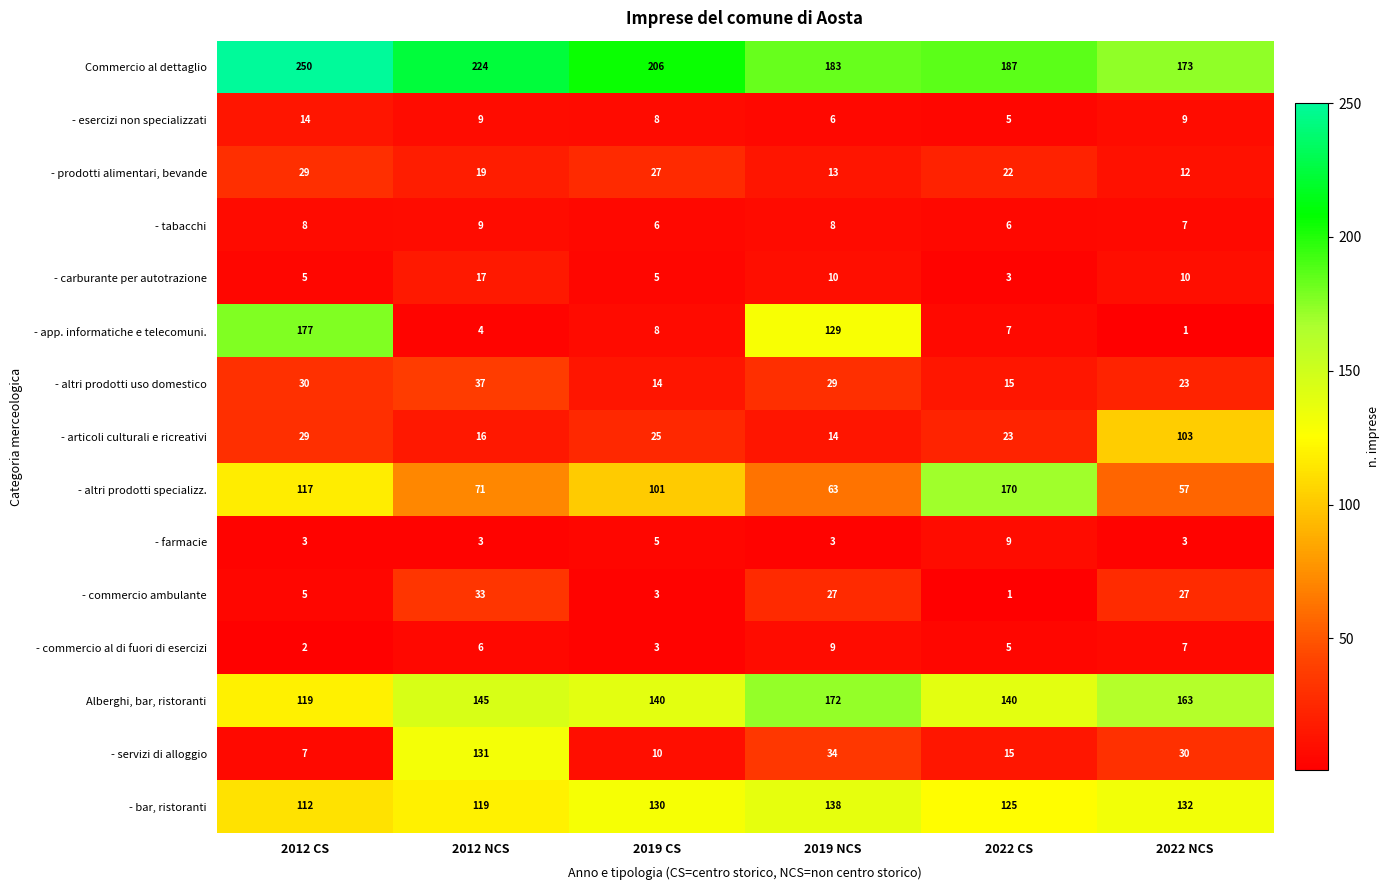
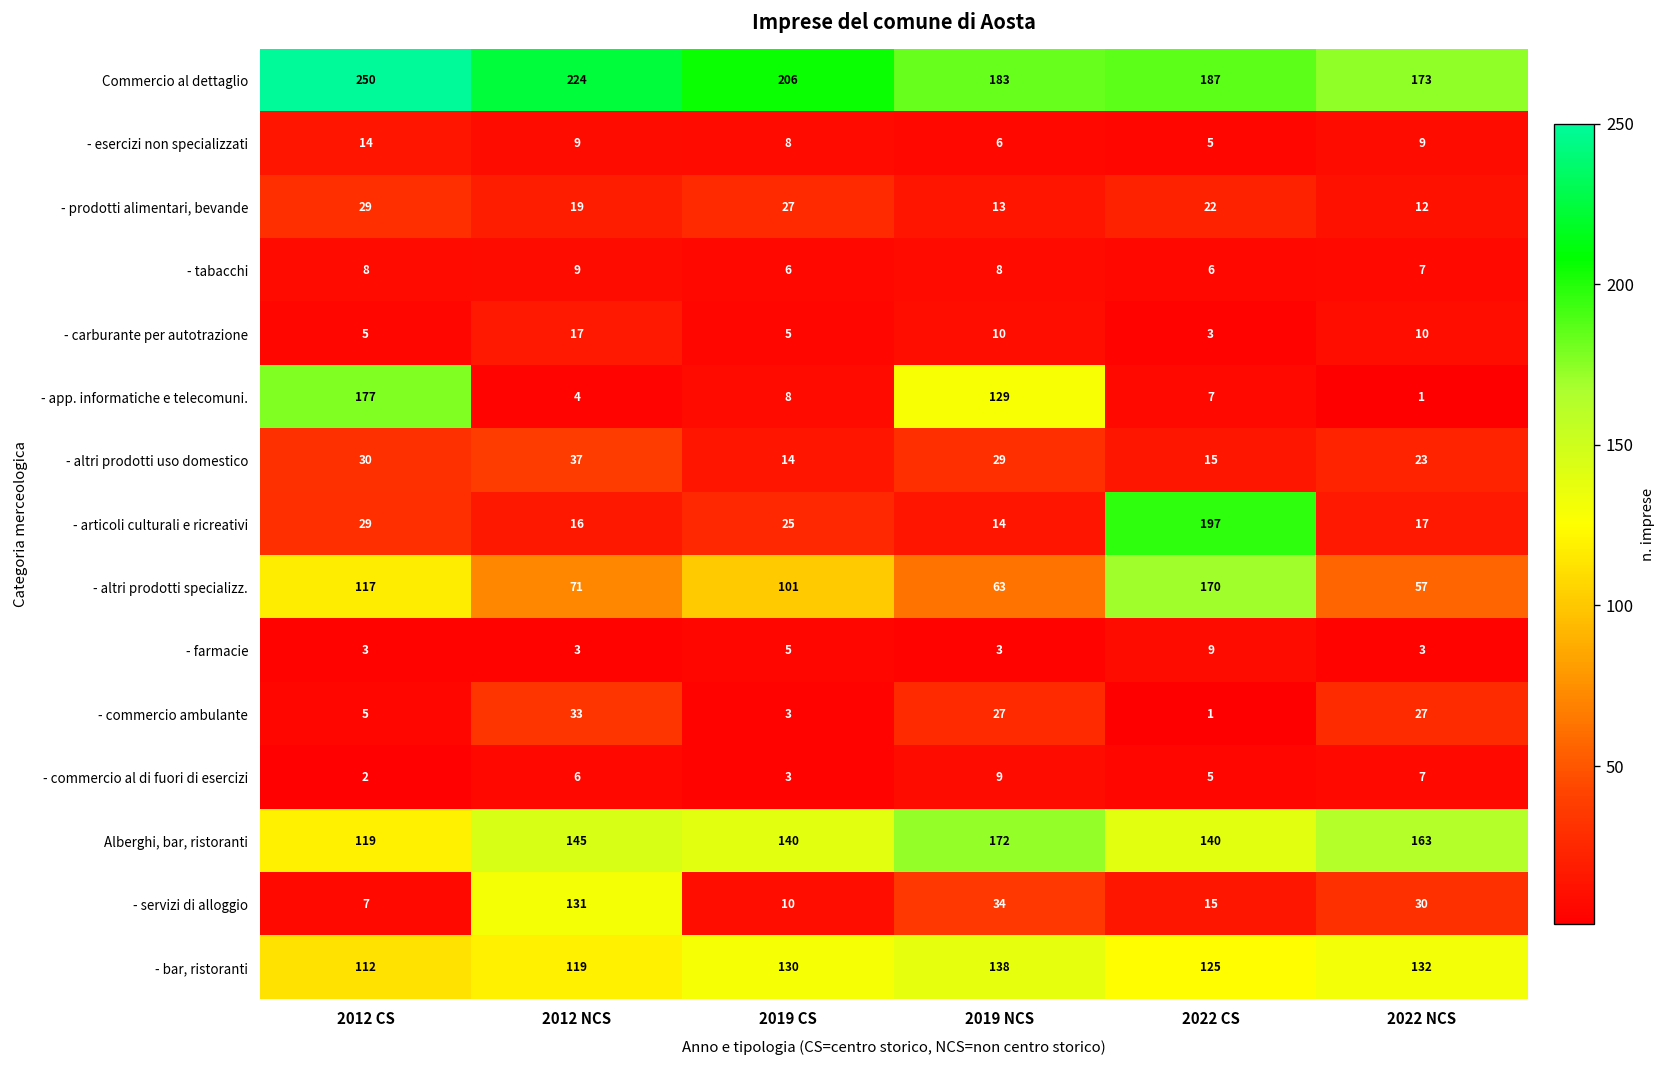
- articoli culturali e ricreativi, 2022 CS: 23 -> 197
- articoli culturali e ricreativi, 2022 NCS: 103 -> 17
